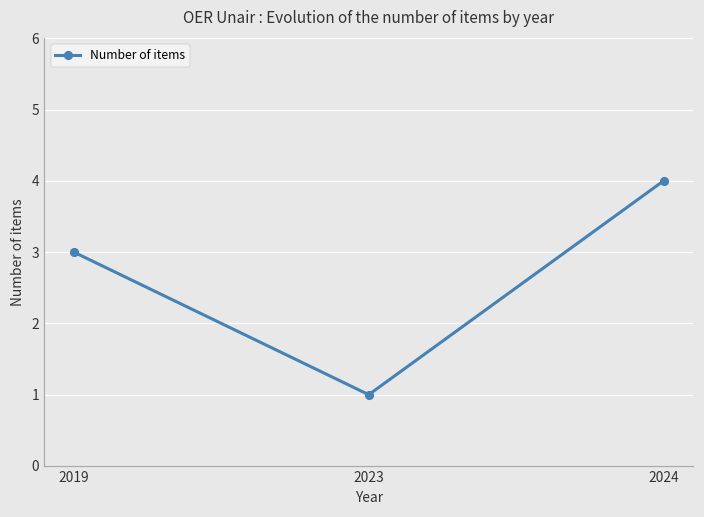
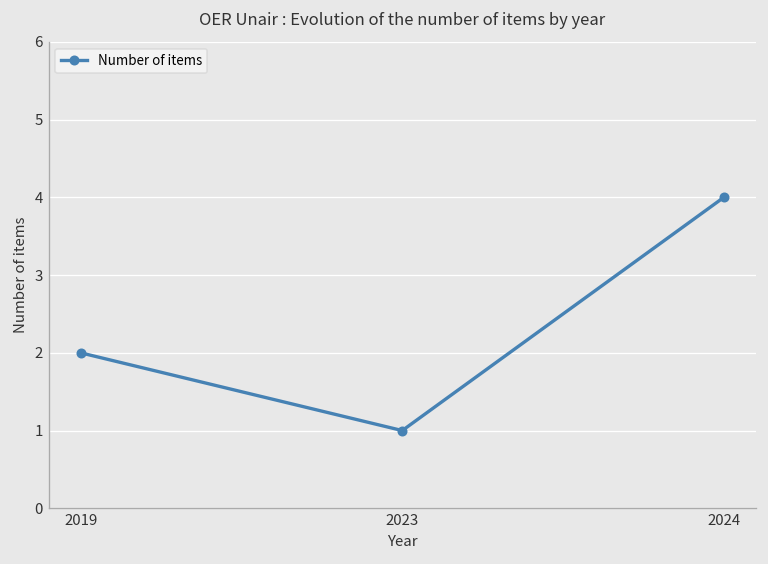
2019: 3 -> 2
